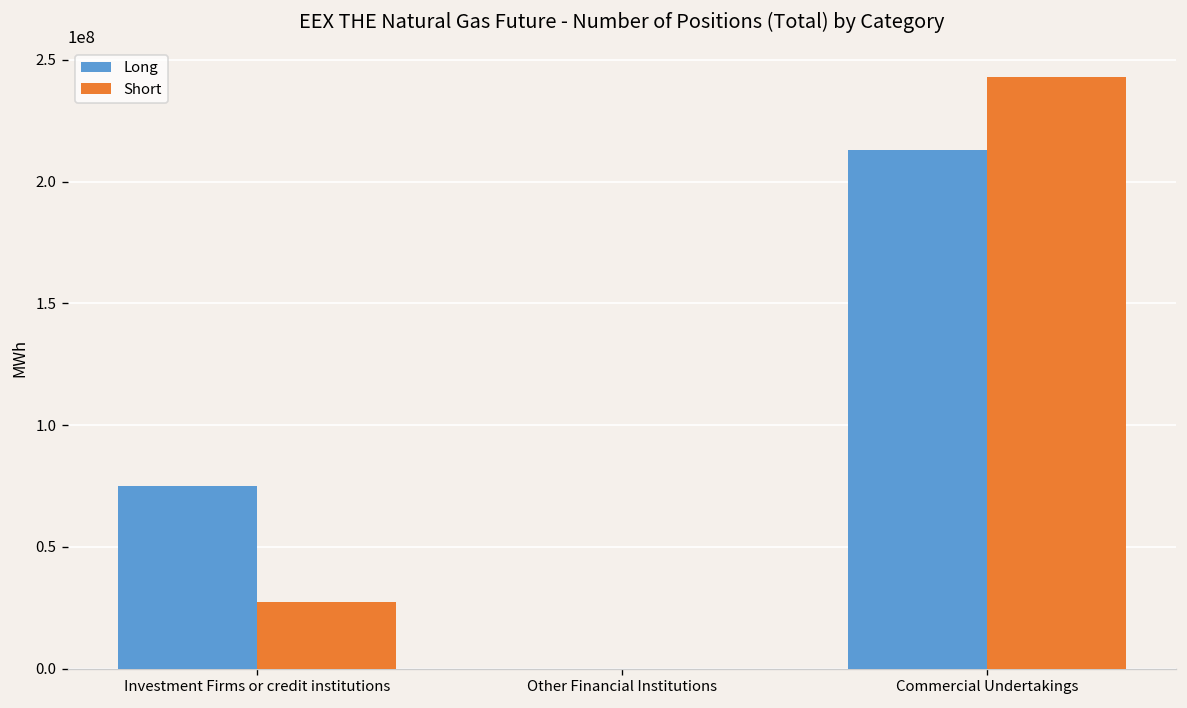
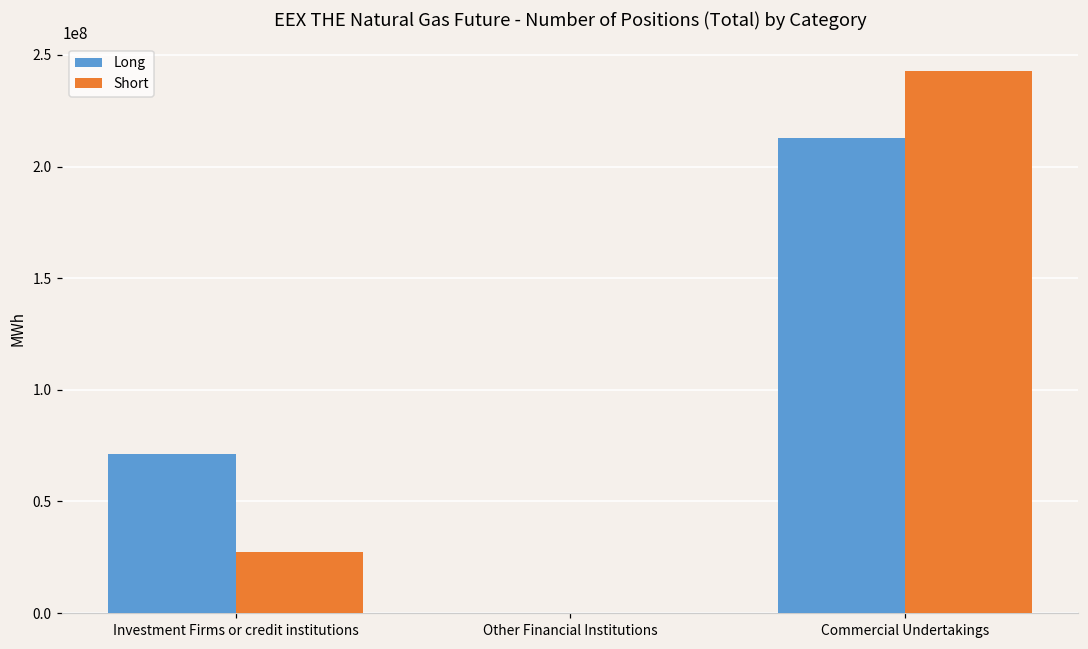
Long, Investment Firms or credit institutions: 75000000 -> 71000000
